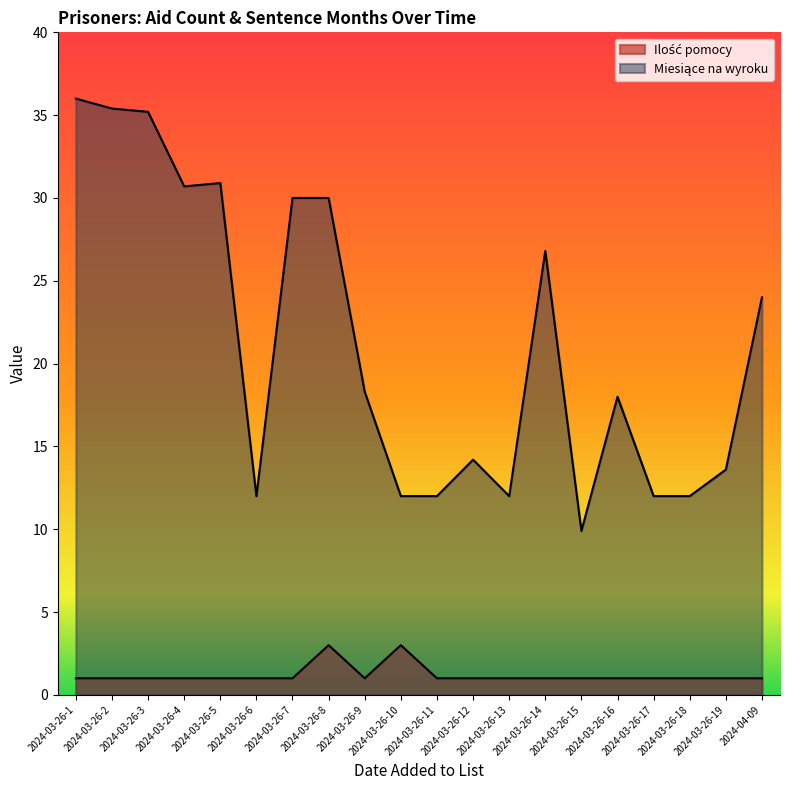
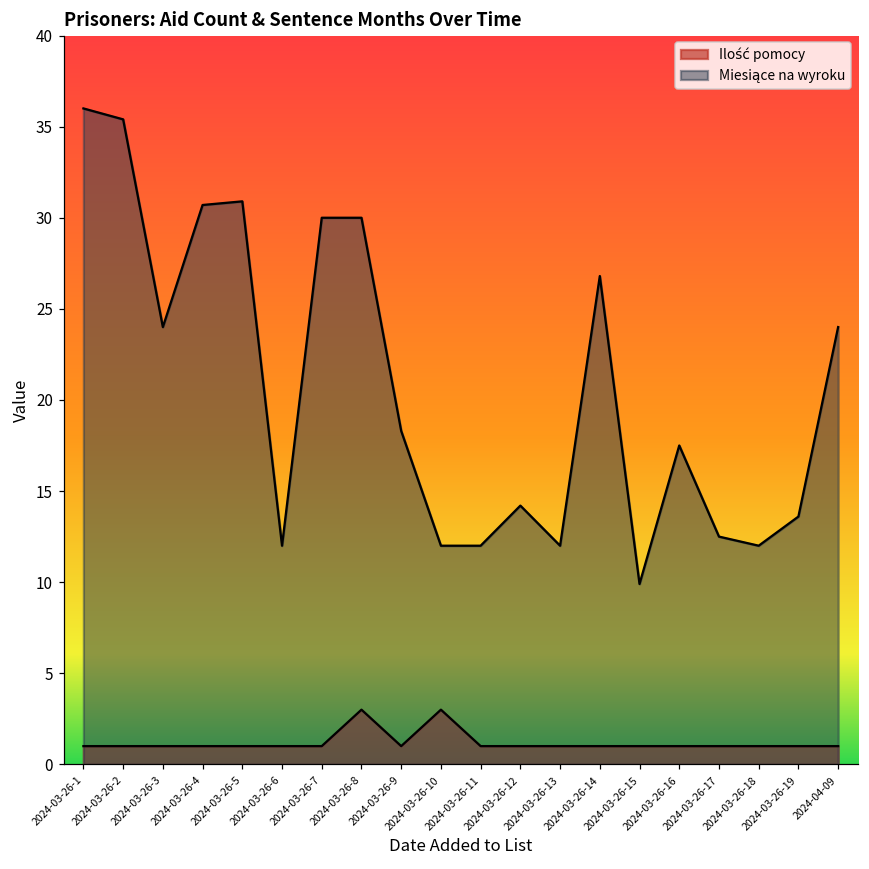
Miesiące na wyroku, 2024-03-26-3: 35.2 -> 24.0
Miesiące na wyroku, 2024-03-26-16: 18.0 -> 17.5
Miesiące na wyroku, 2024-03-26-17: 12.0 -> 12.5
